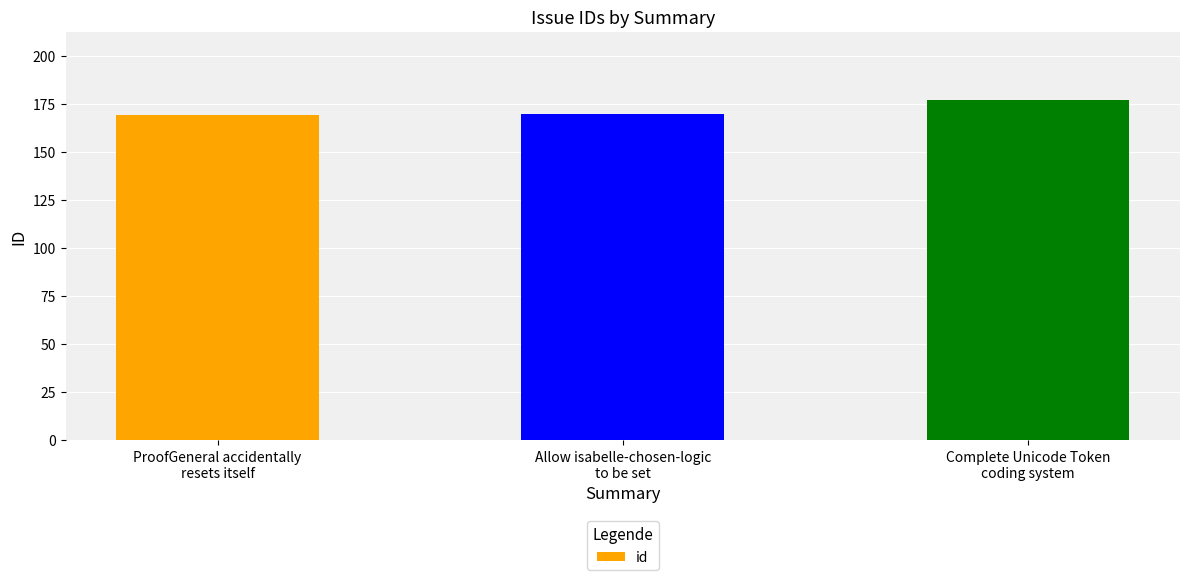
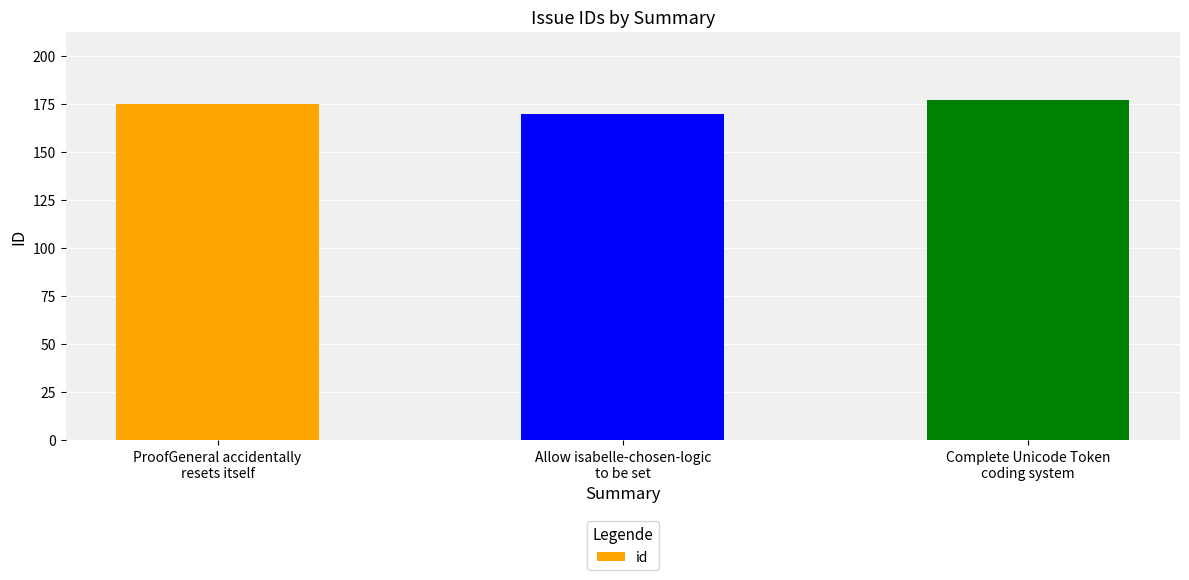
ProofGeneral accidentally resets itself: 169 -> 175
